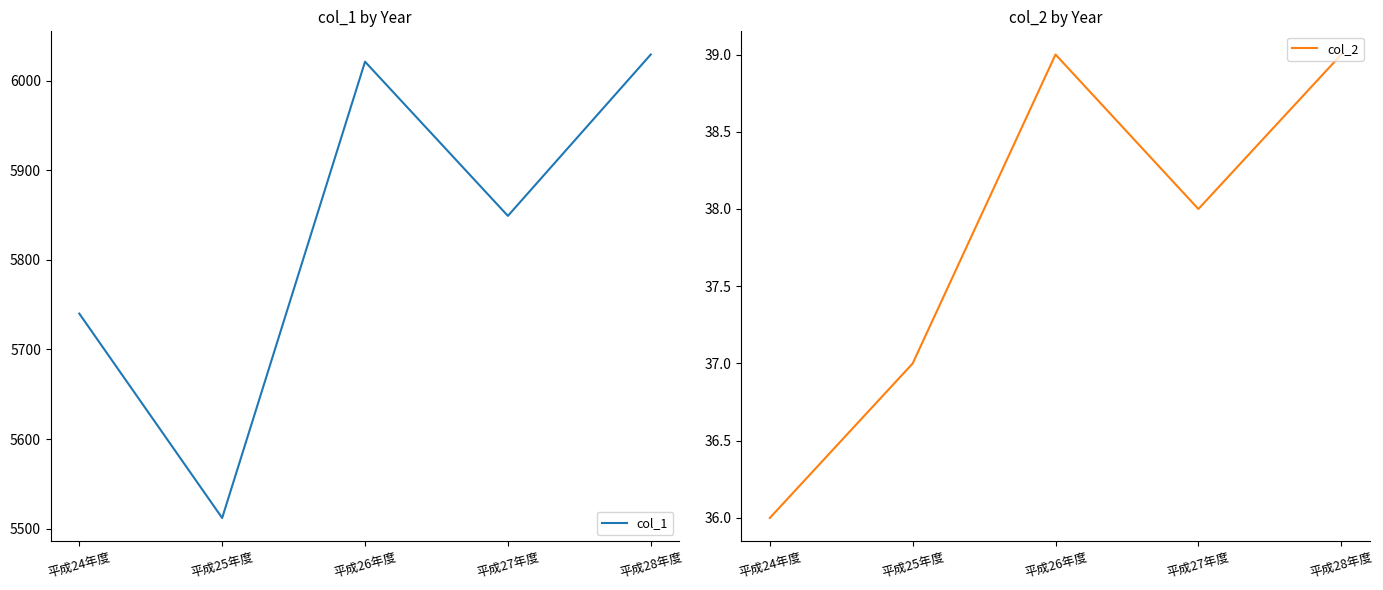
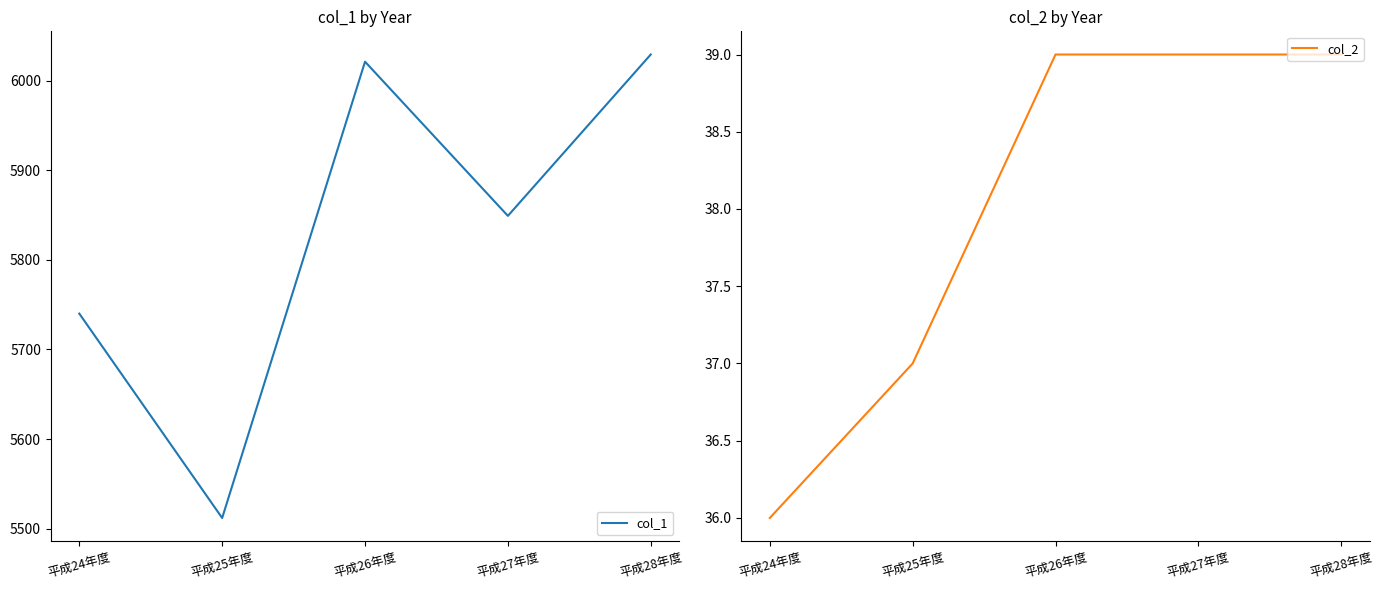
col_2 by Year, 平成27年度: 38 -> 39
